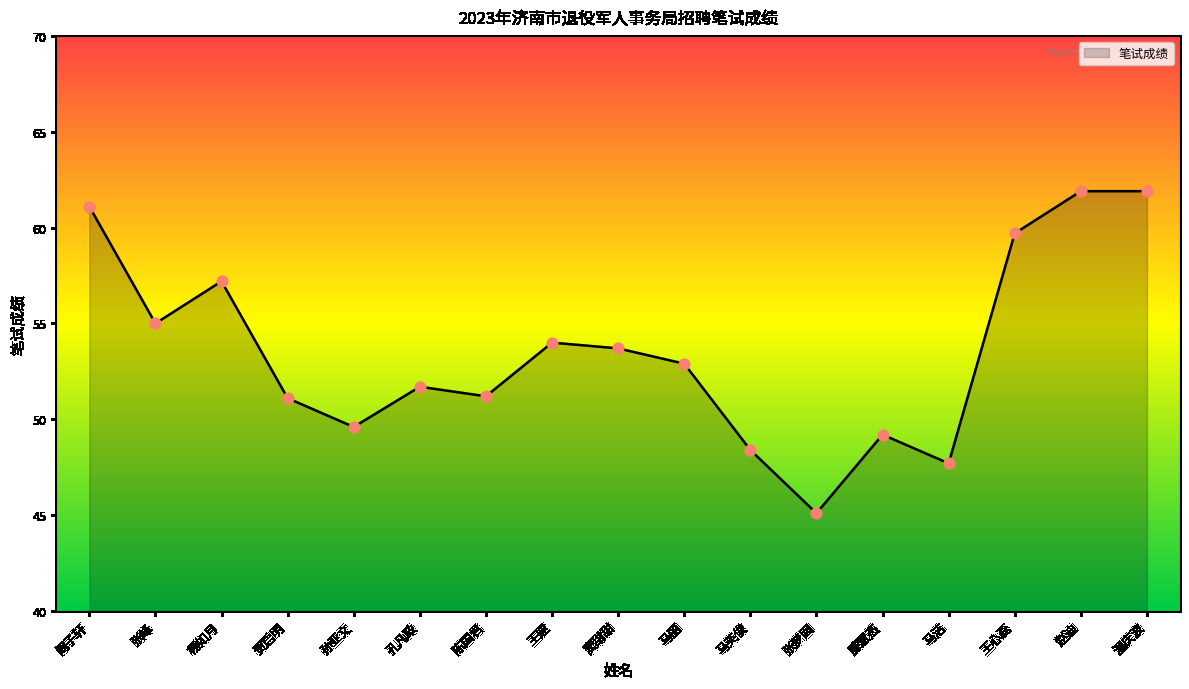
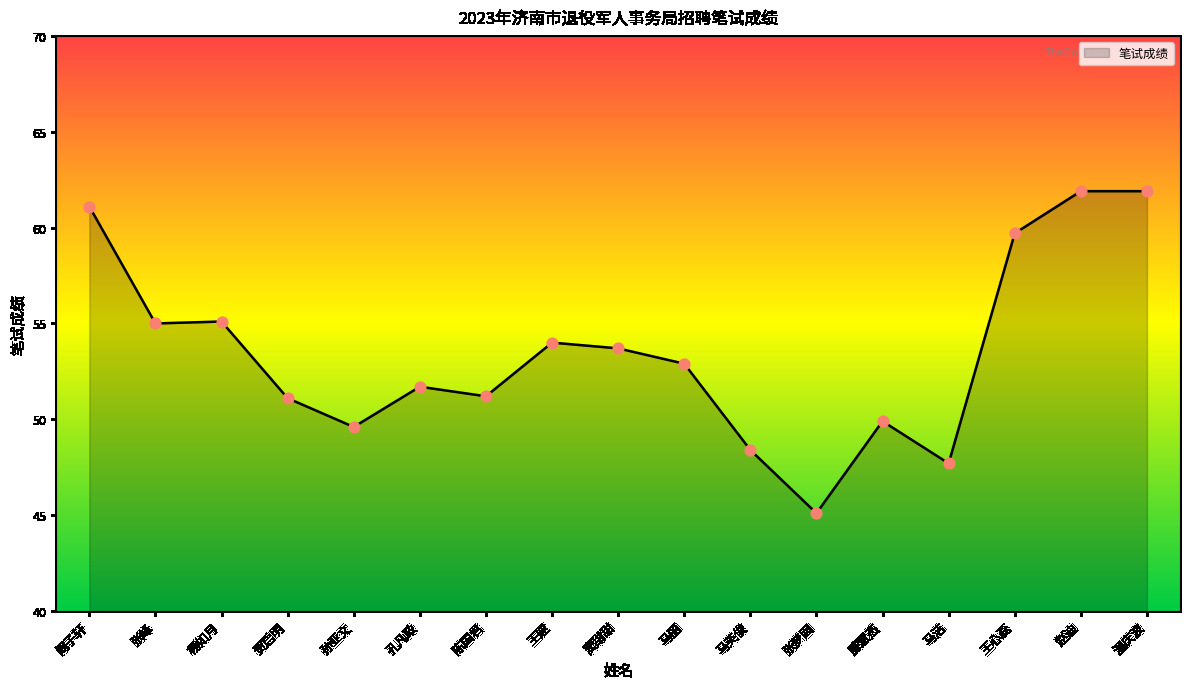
杨如月: 57.2 -> 55.1
滕慧杰: 49.2 -> 49.9
